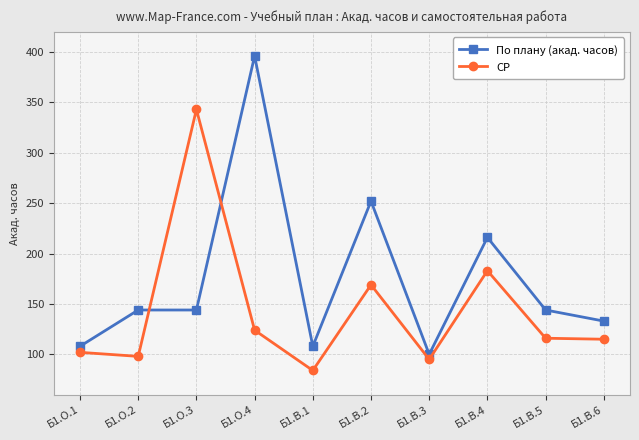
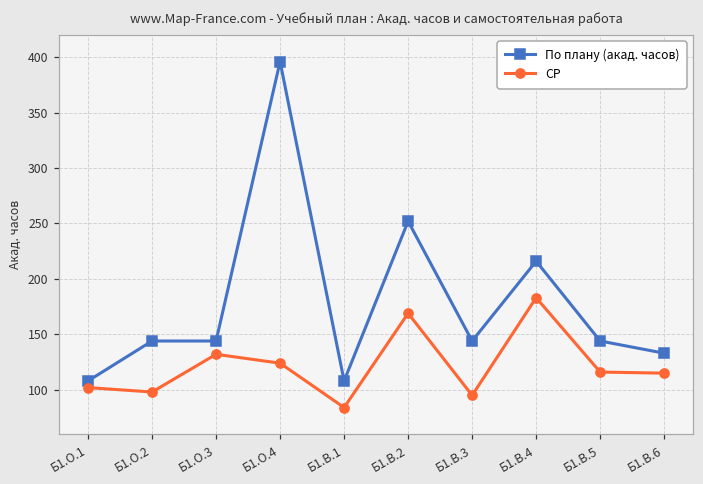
СР, Б1.О.3: 343 -> 132
По плану (акад. часов), Б1.В.3: 100 -> 144
